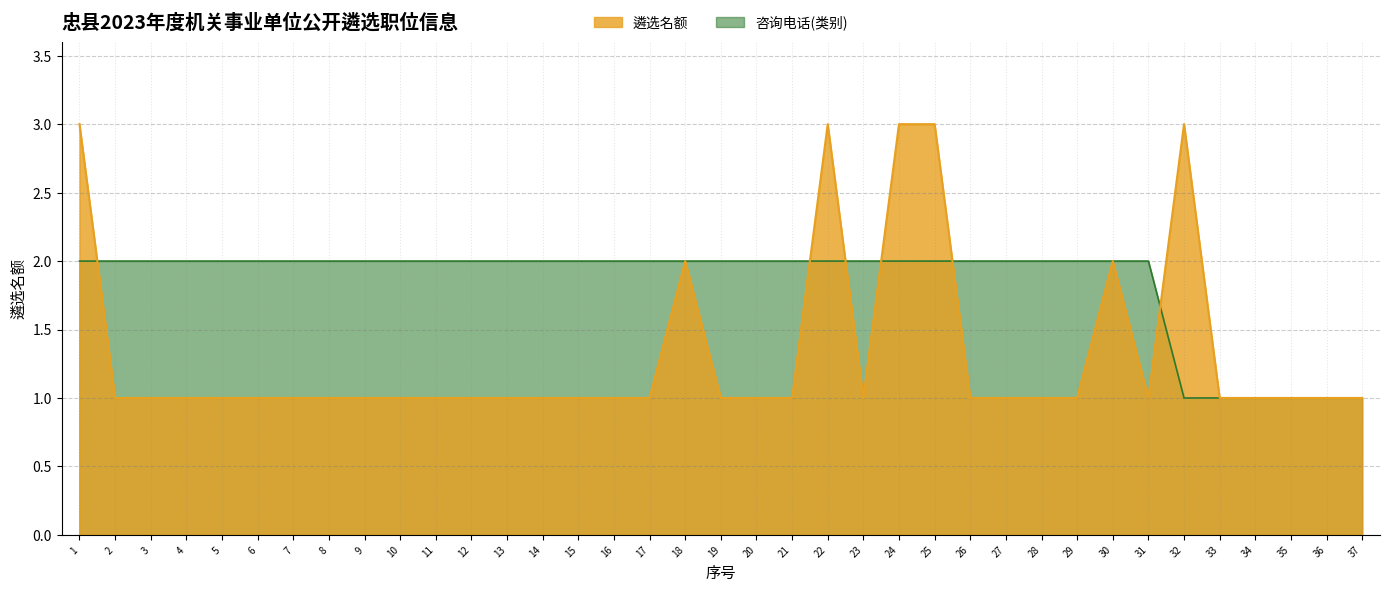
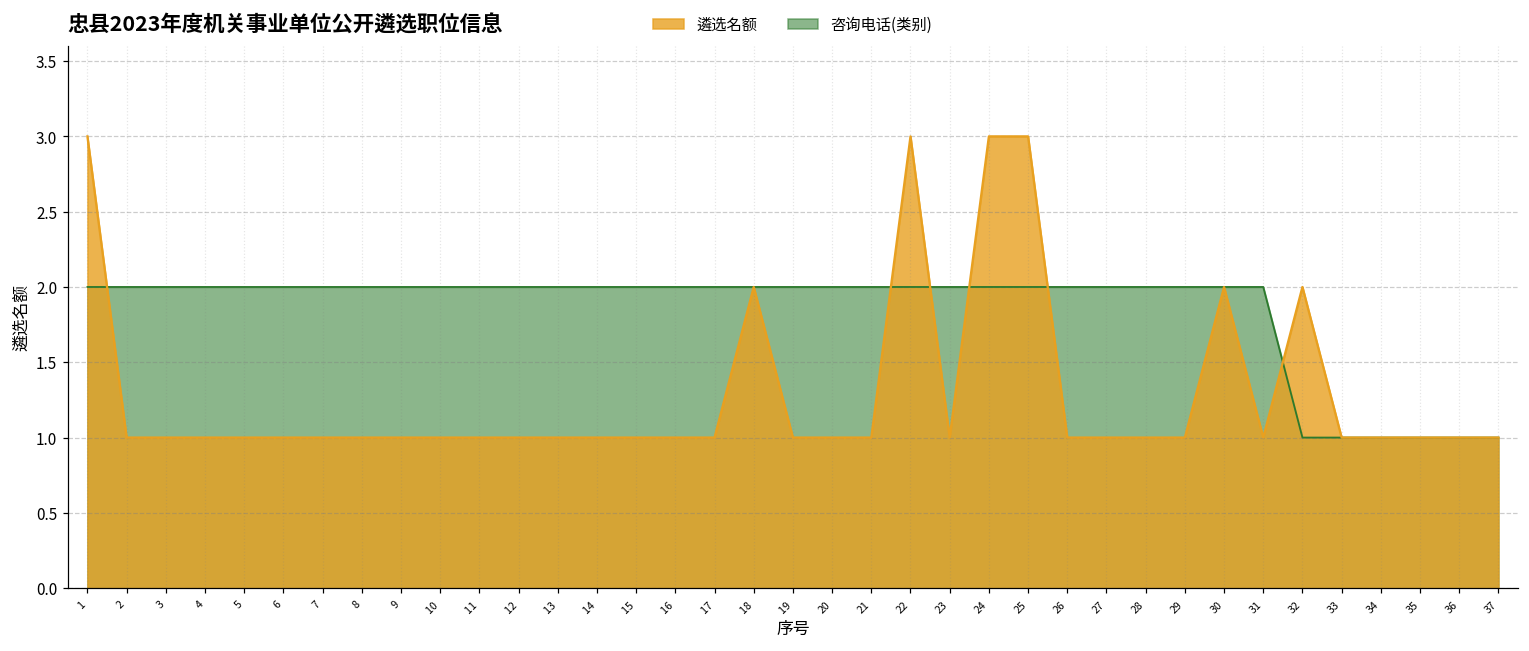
遴选名额, 32: 3 -> 2
